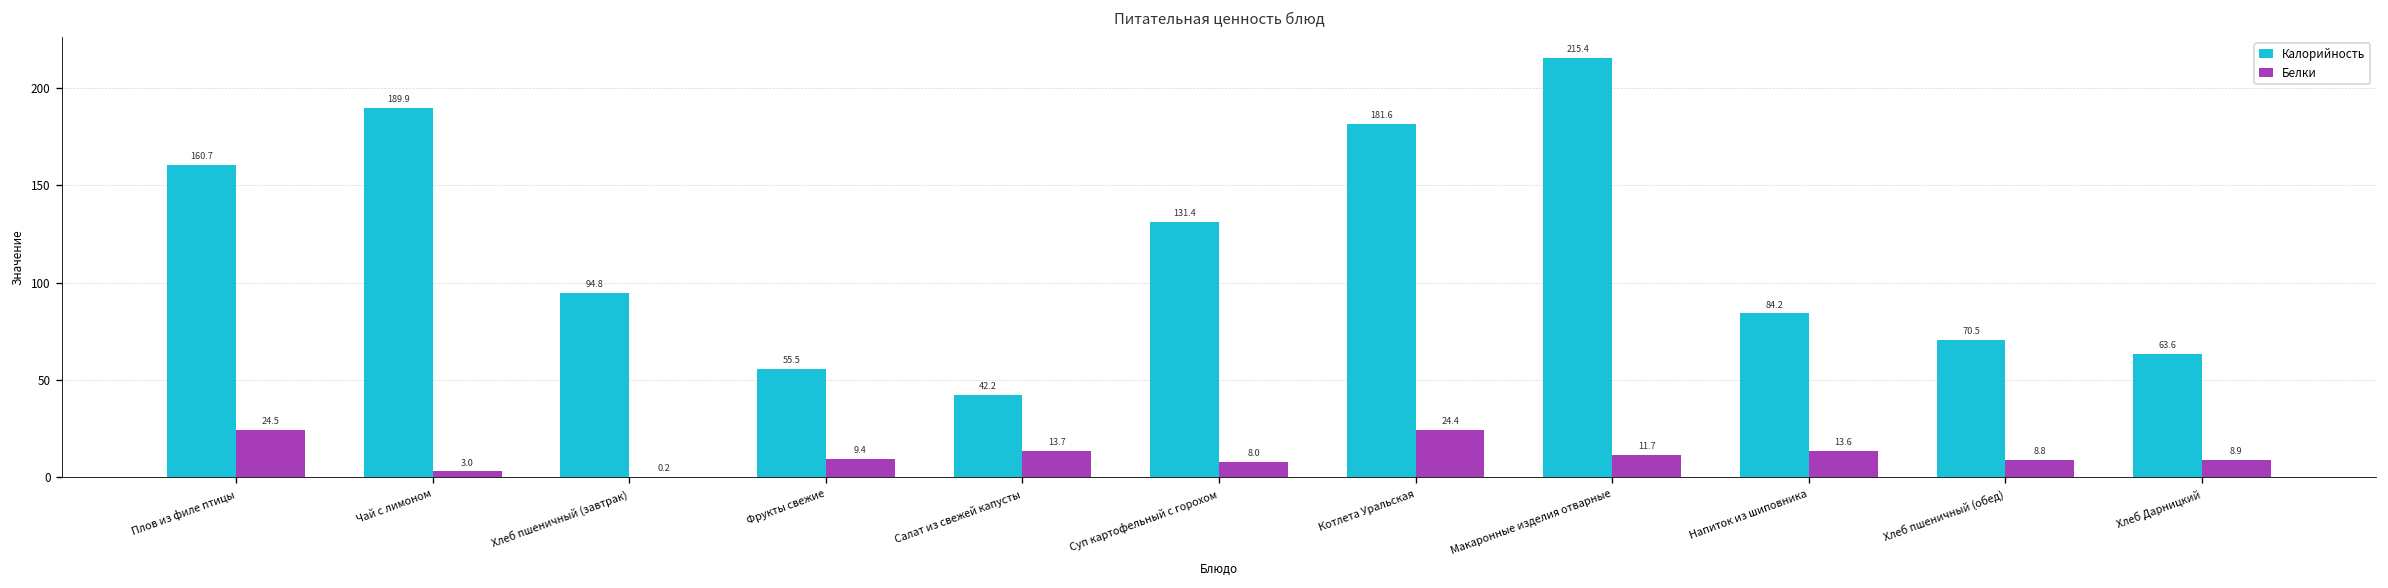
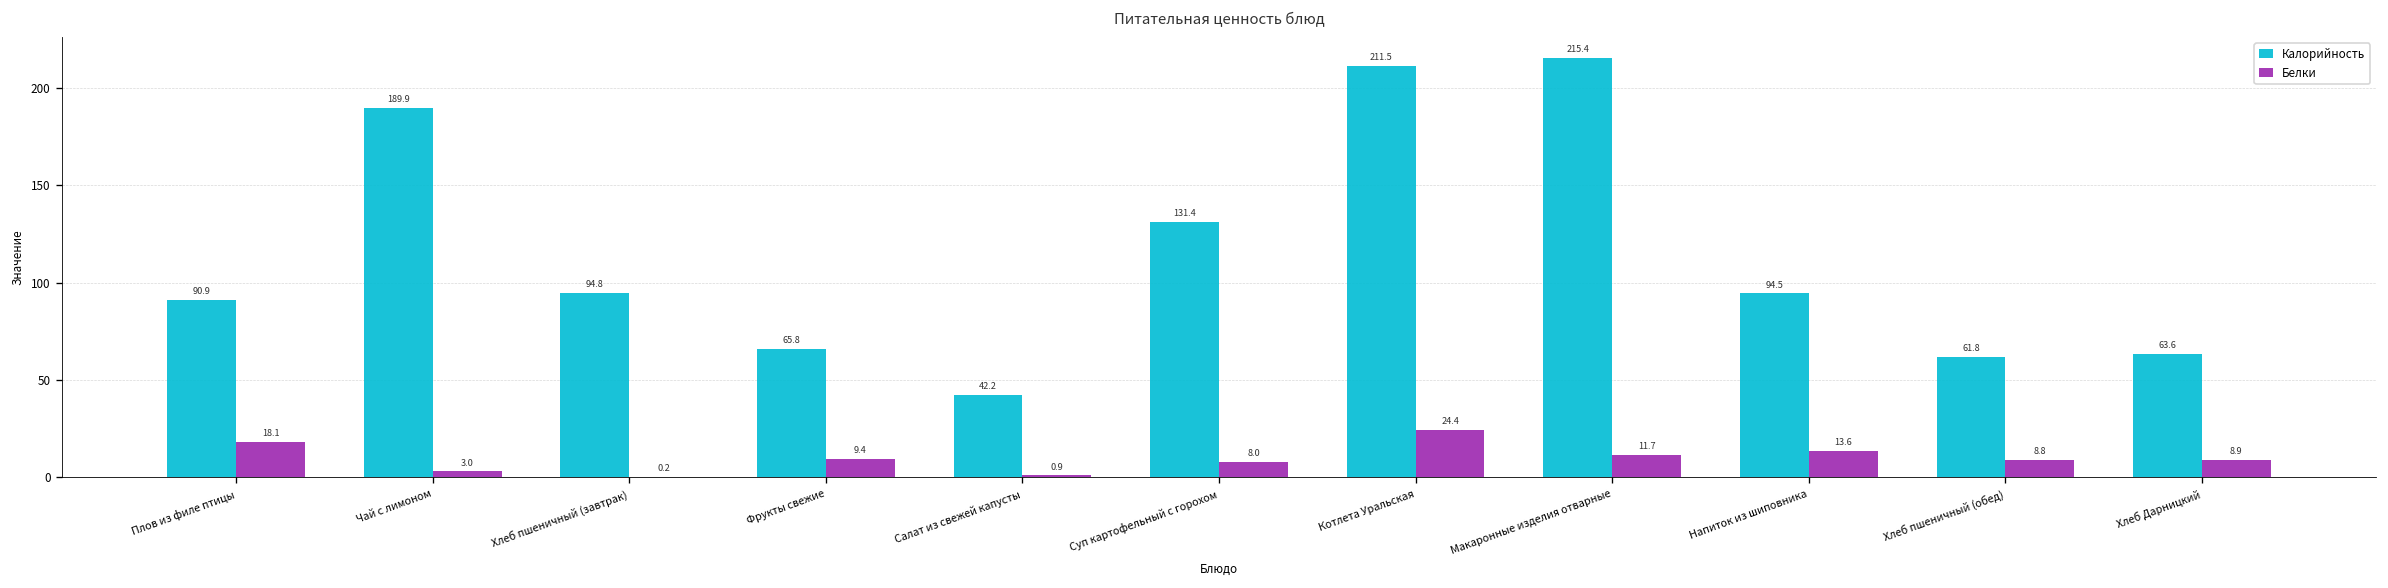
Калорийность, Плов из филе птицы: 160.7 -> 90.9
Белки, Плов из филе птицы: 24.5 -> 18.1
Калорийность, Фрукты свежие: 55.5 -> 65.8
Белки, Салат из свежей капусты: 13.7 -> 0.9
Калорийность, Котлета Уральская: 181.6 -> 211.5
Калорийность, Напиток из шиповника: 84.2 -> 94.5
Калорийность, Хлеб пшеничный (обед): 70.5 -> 61.8
